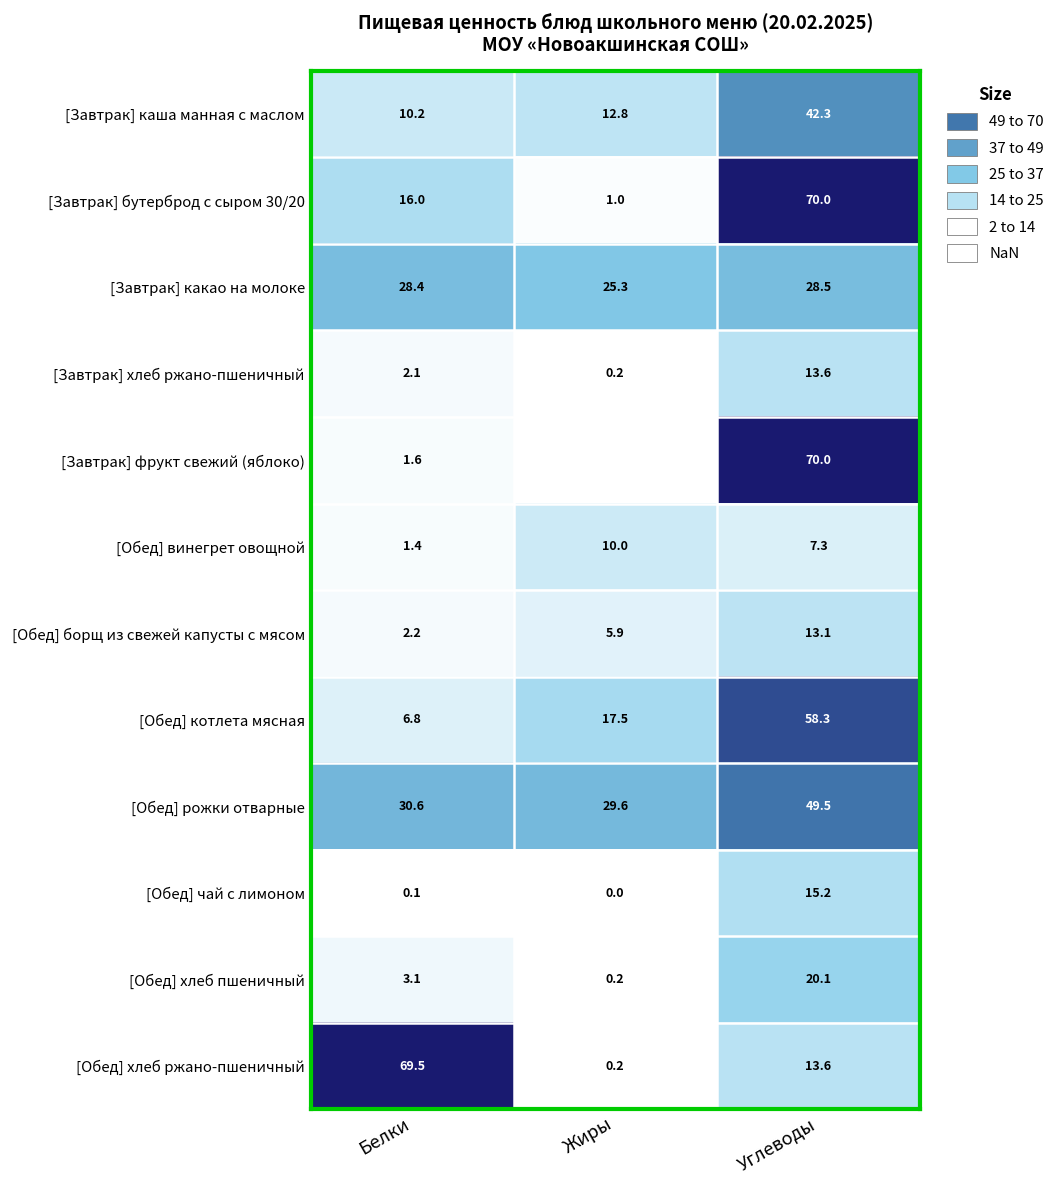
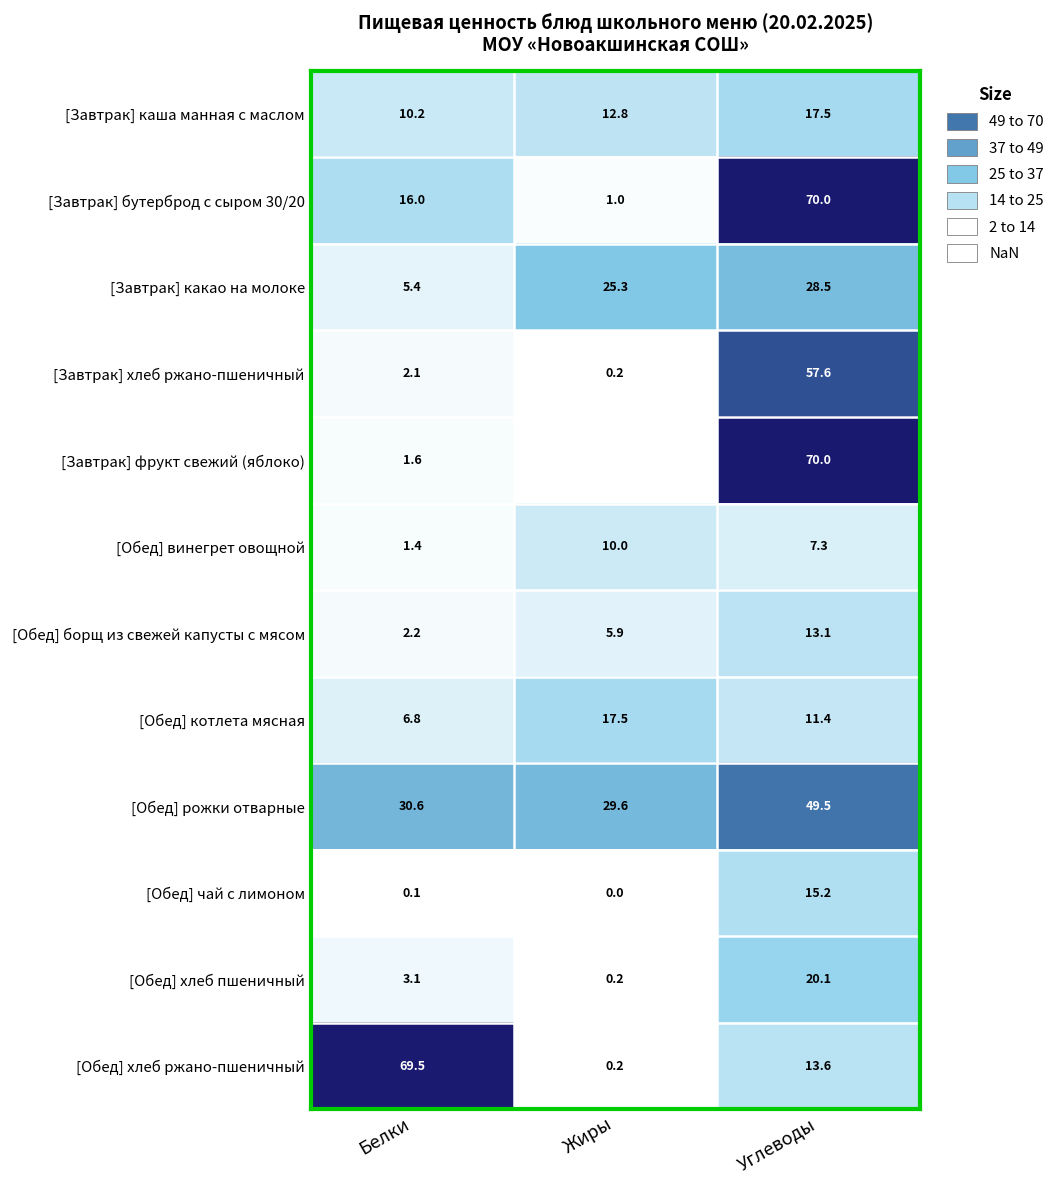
[Завтрак] каша манная с маслом, Углеводы: 42.3 -> 17.5
[Завтрак] какао на молоке, Белки: 28.4 -> 5.4
[Завтрак] хлеб ржано-пшеничный, Углеводы: 13.6 -> 57.6
[Обед] котлета мясная, Углеводы: 58.3 -> 11.4
